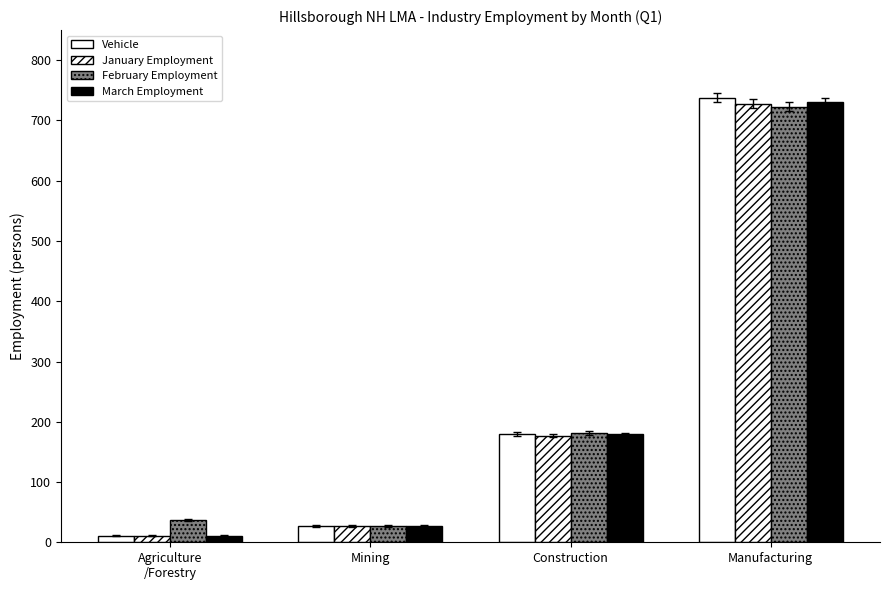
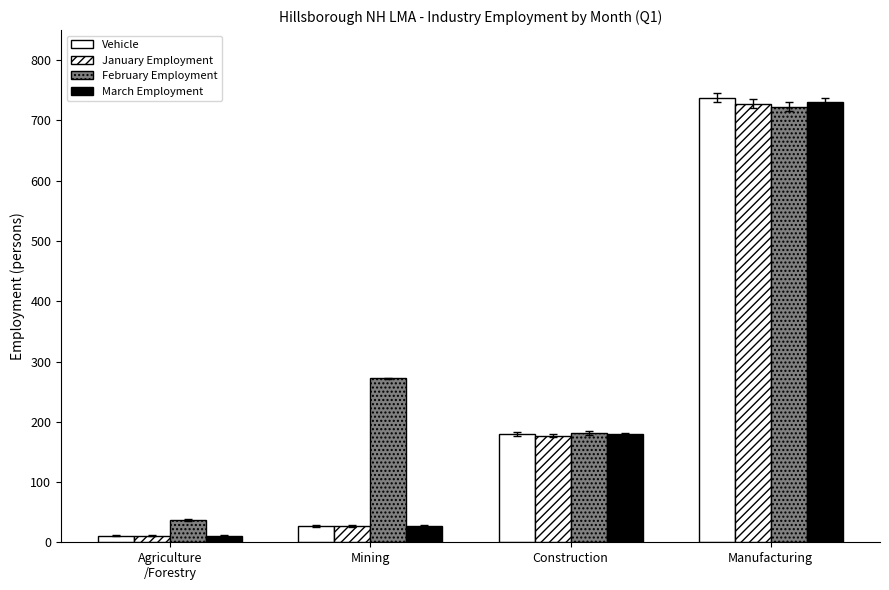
February Employment, Mining: 30 -> 270
